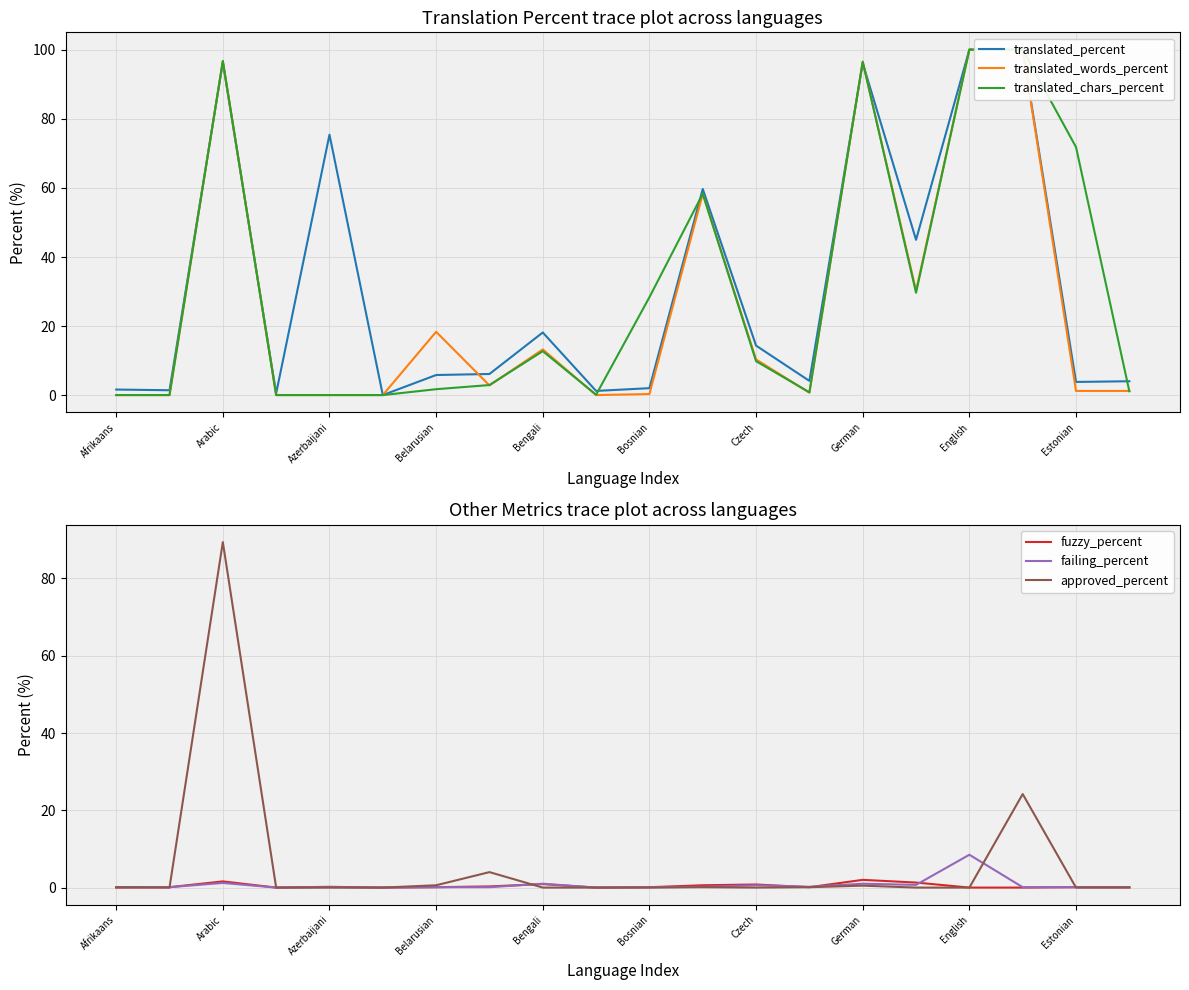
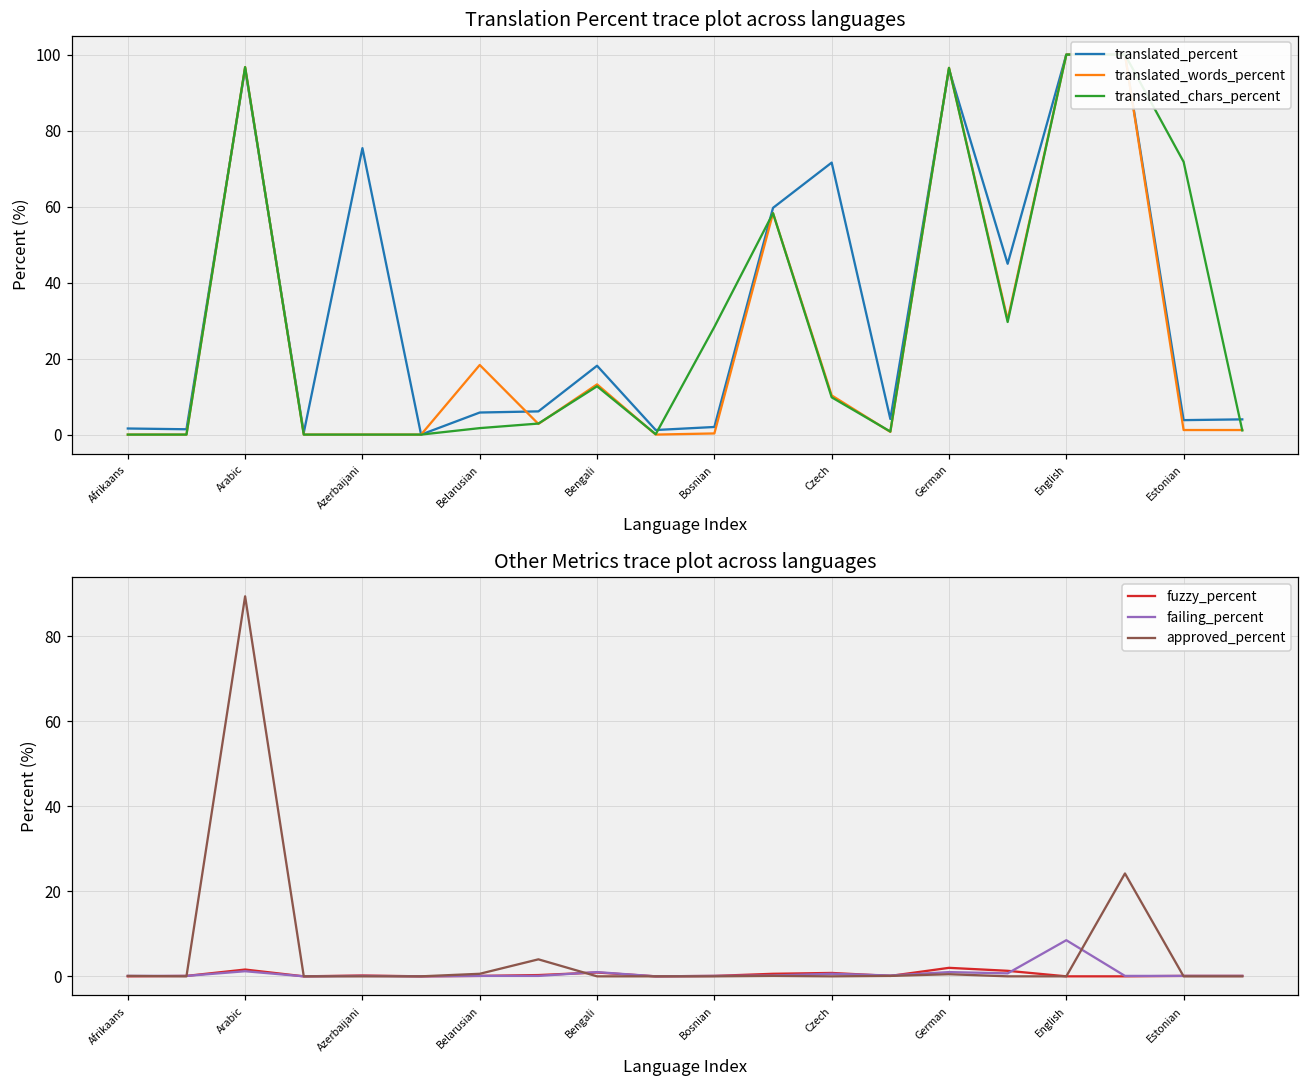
Translation Percent trace plot across languages, translated_percent, Czech: 14 -> 72
